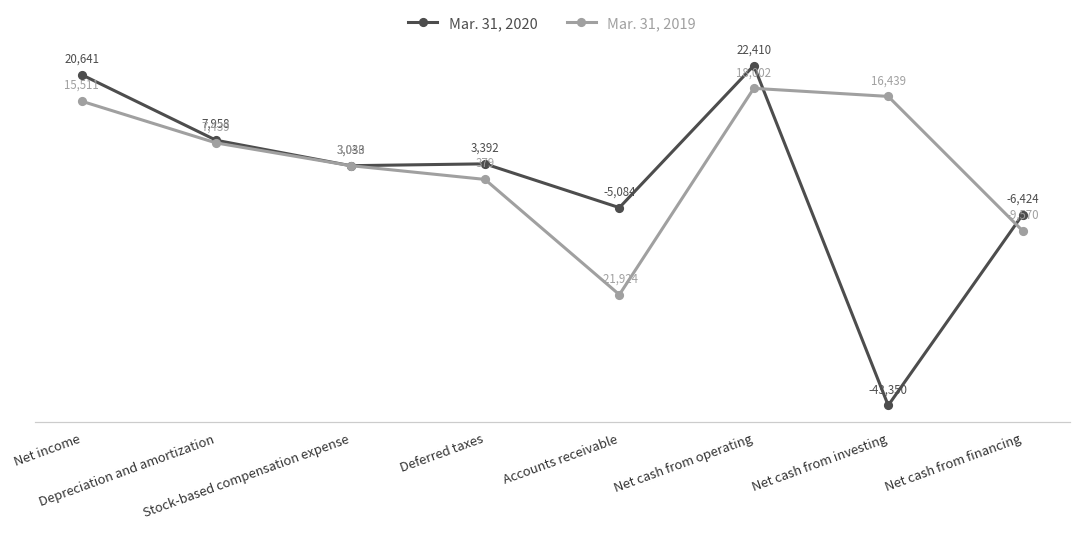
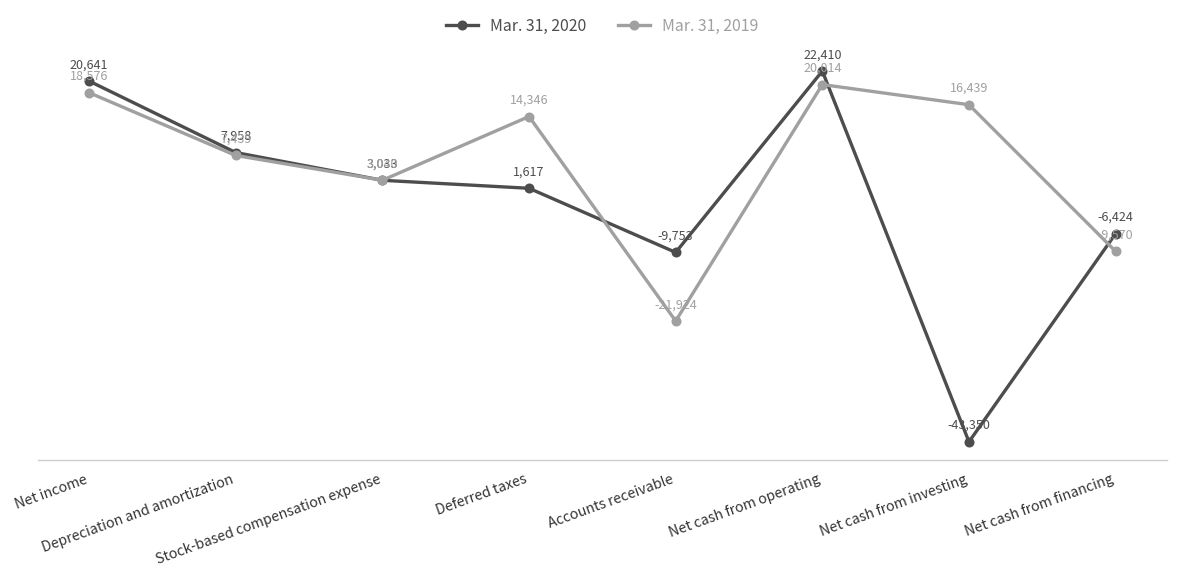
Mar. 31, 2019, Net income: 15,511 -> 18,576
Mar. 31, 2020, Deferred taxes: 3,392 -> 1,617
Mar. 31, 2019, Deferred taxes: 379 -> 14,346
Mar. 31, 2020, Accounts receivable: -5,084 -> -9,753
Mar. 31, 2019, Net cash from operating: 18,002 -> 20,014
